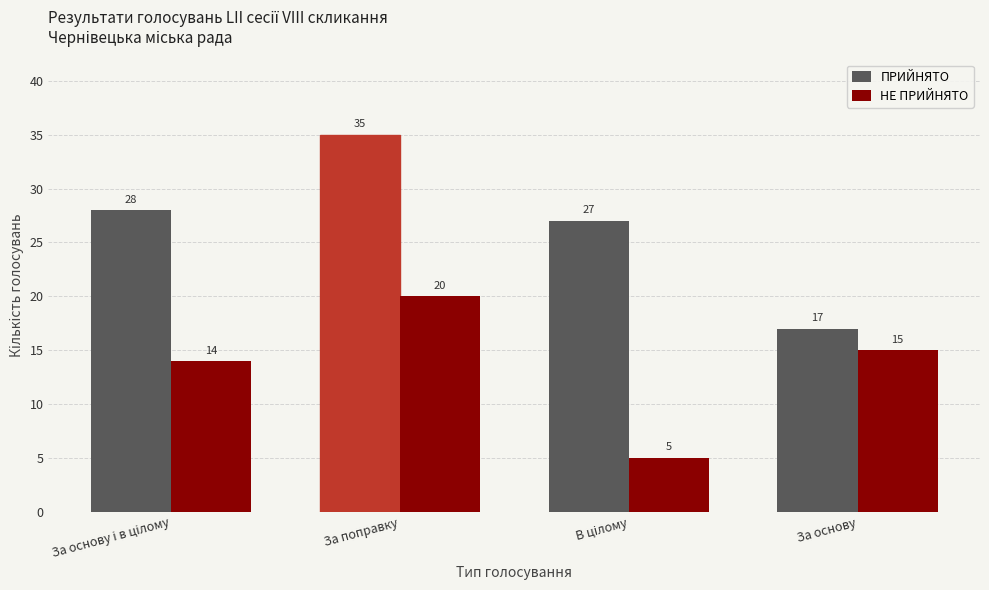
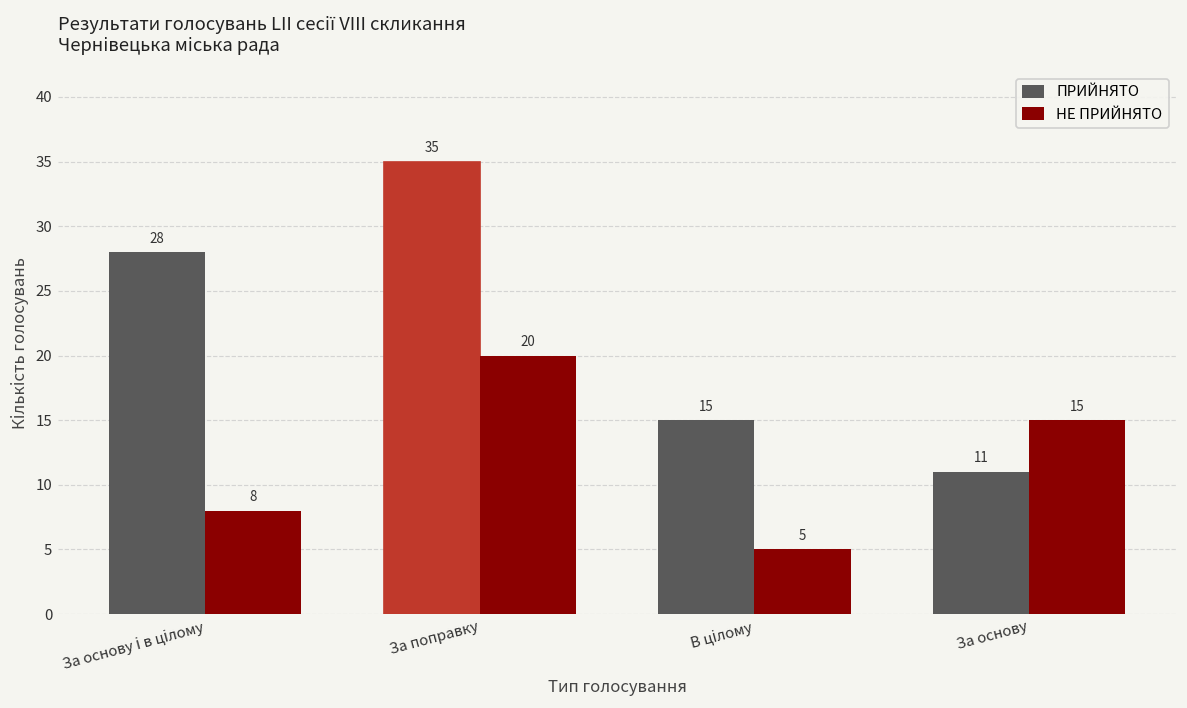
НЕ ПРИЙНЯТО, За основу і в цілому: 14 -> 8
ПРИЙНЯТО, В цілому: 27 -> 15
ПРИЙНЯТО, За основу: 17 -> 11
